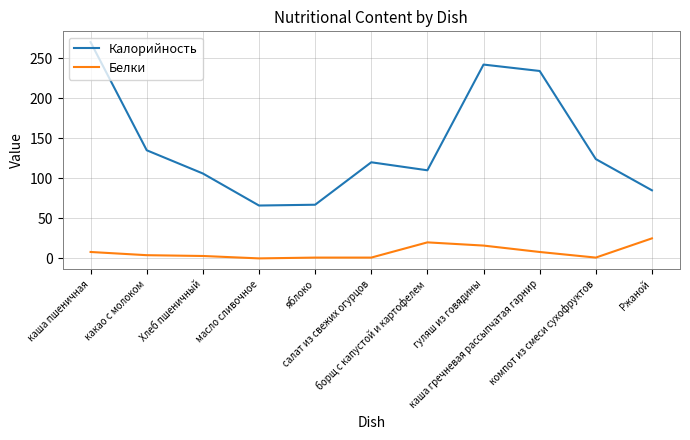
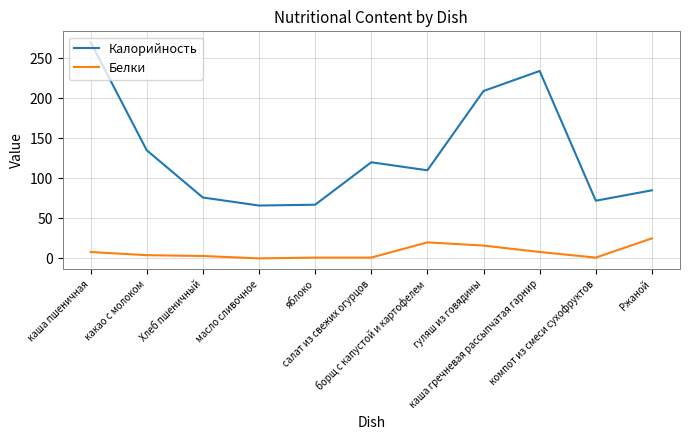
Калорийность, Хлеб пшеничный: 110 -> 80
Калорийность, гуляш из говядины: 240 -> 210
Калорийность, компот из смеси сухофруктов: 120 -> 70
